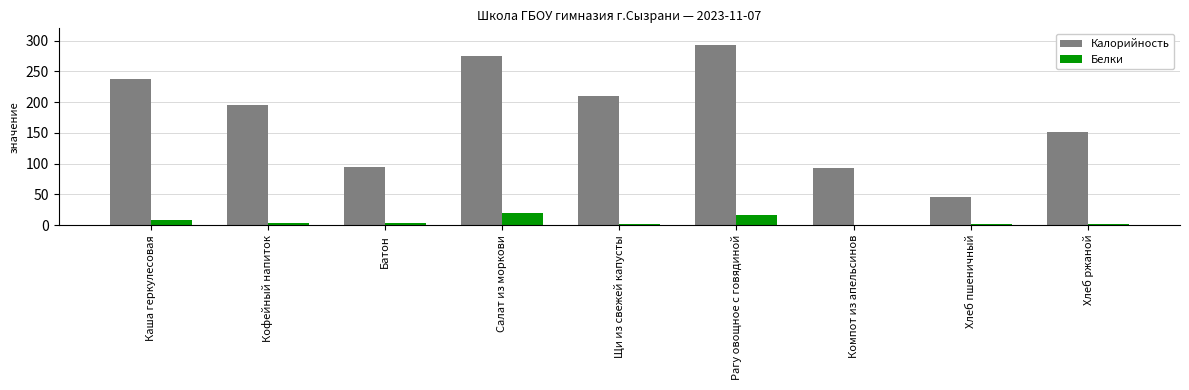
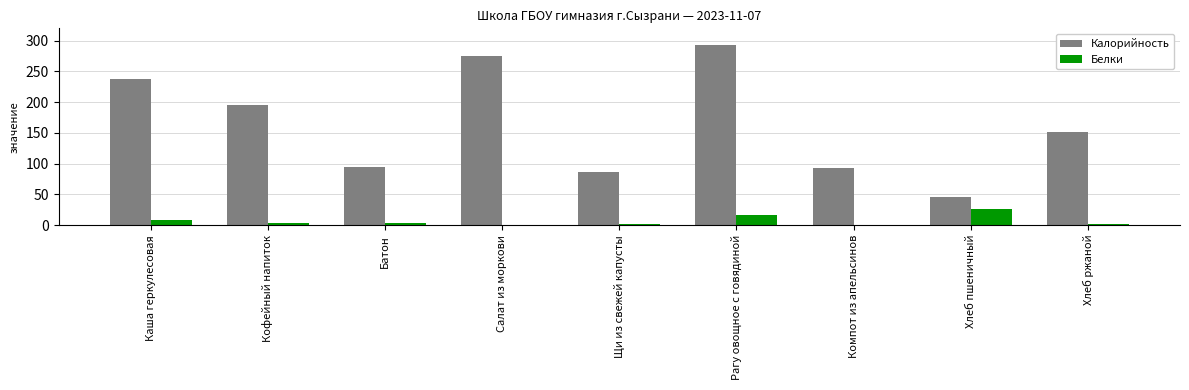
Белки, Салат из моркови: 20 -> 0
Калорийность, Щи из свежей капусты: 210 -> 90
Белки, Хлеб пшеничный: 0 -> 30
